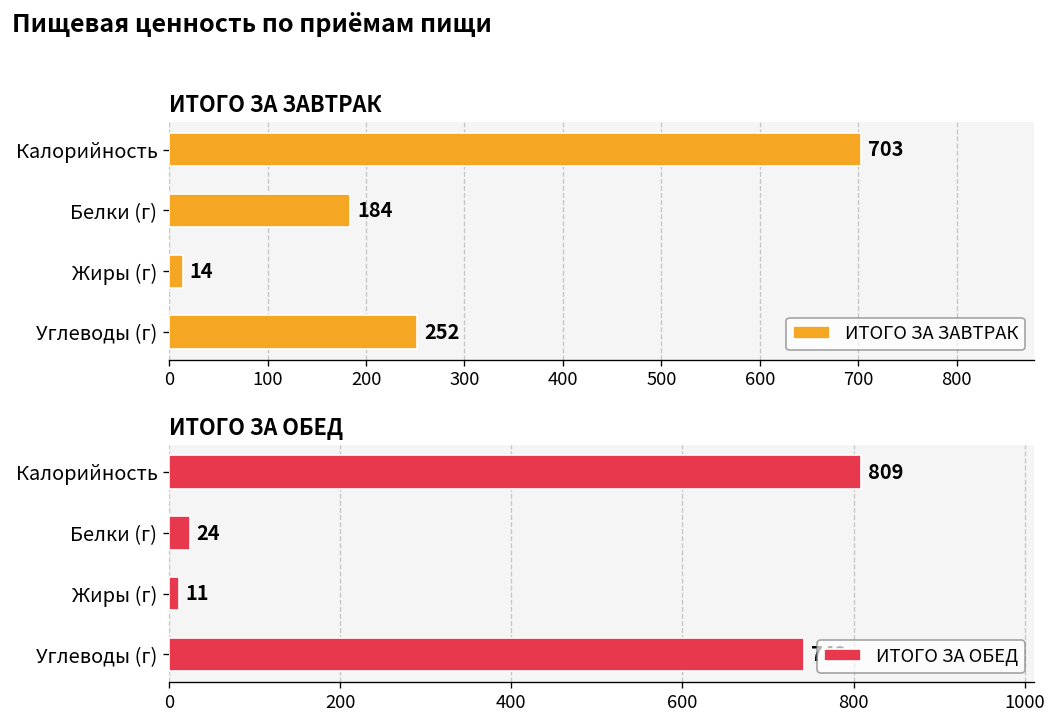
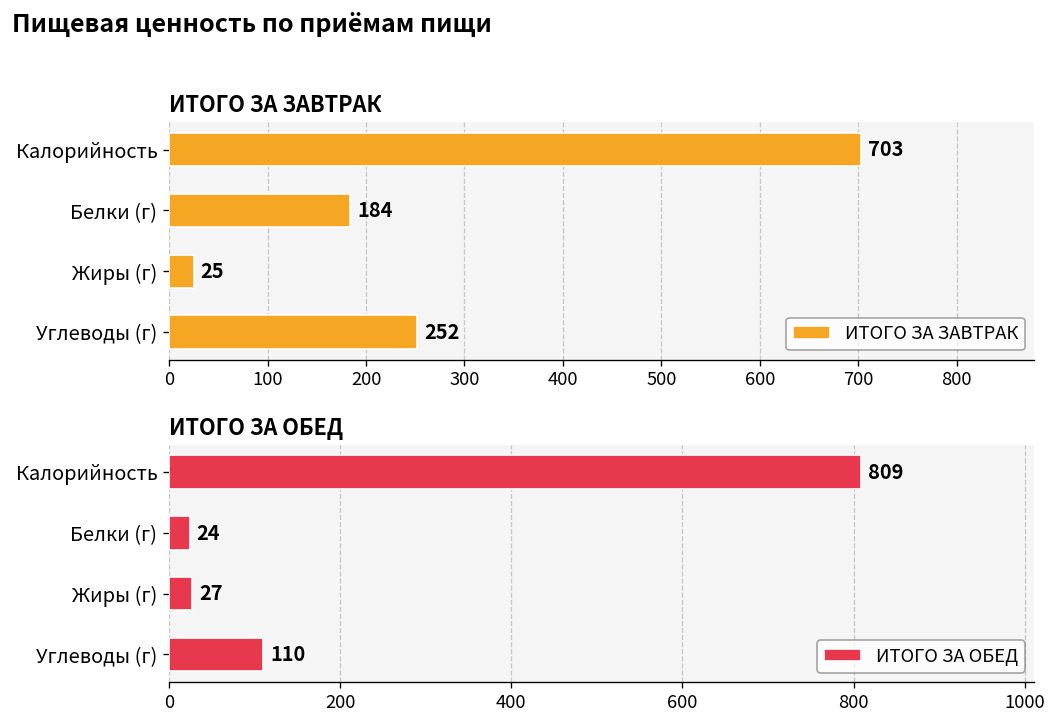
ИТОГО ЗА ЗАВТРАК, Жиры (г): 14 -> 25
ИТОГО ЗА ОБЕД, Жиры (г): 11 -> 27
ИТОГО ЗА ОБЕД, Углеводы (г): 740 -> 110
